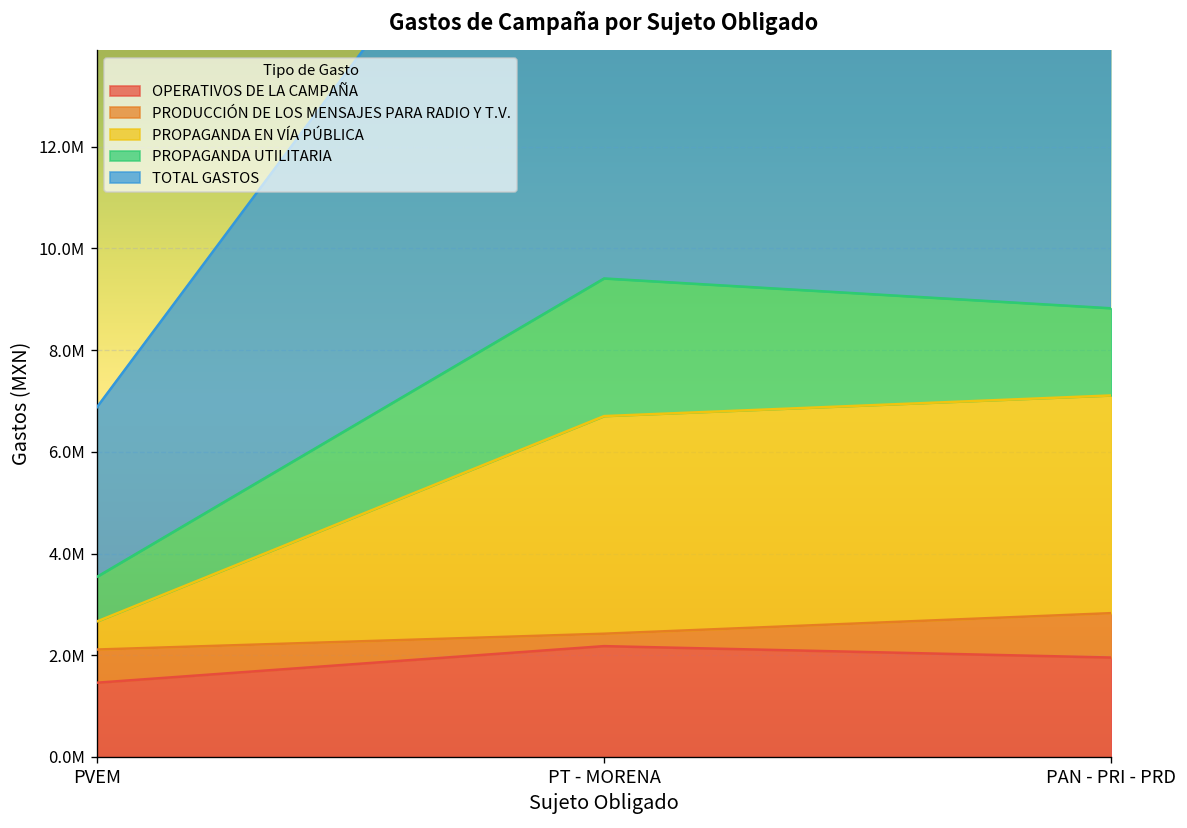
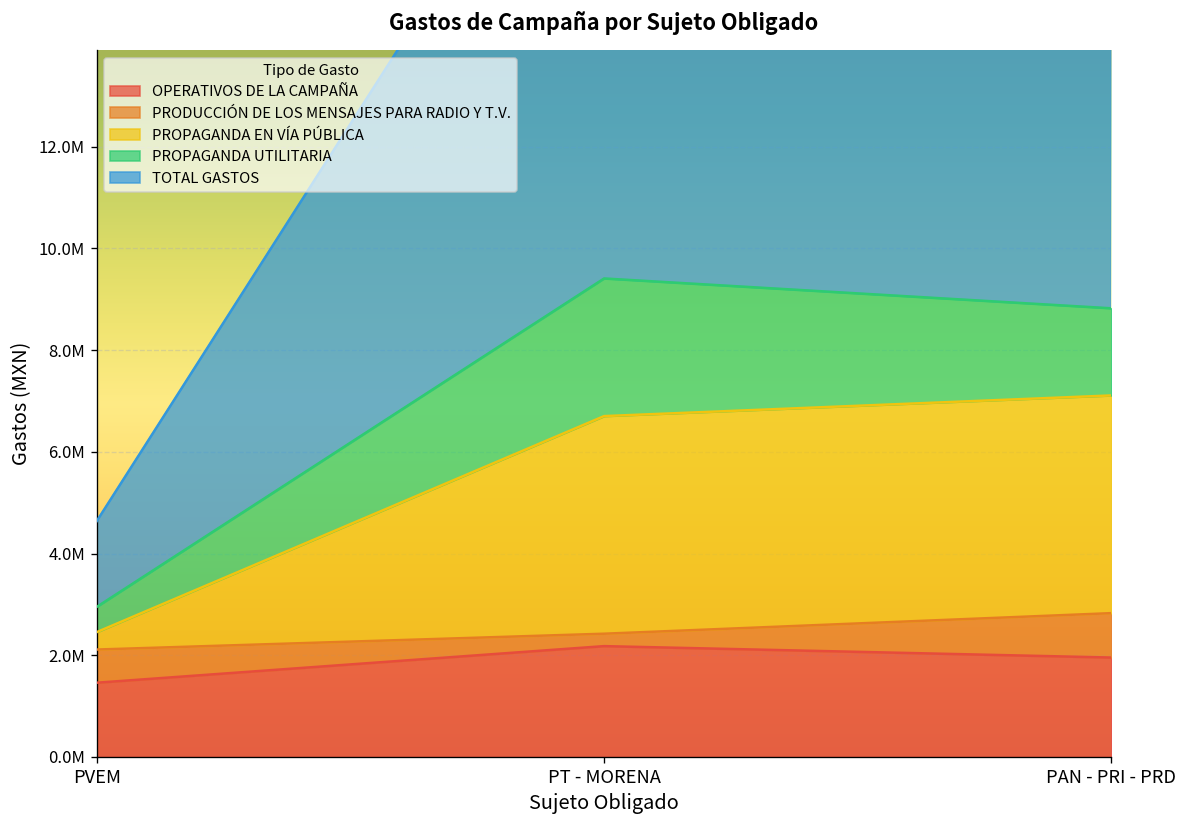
PROPAGANDA EN VÍA PÚBLICA, PVEM: 600000 -> 300000
PROPAGANDA UTILITARIA, PVEM: 900000 -> 500000
TOTAL GASTOS, PVEM: 3300000 -> 1700000
